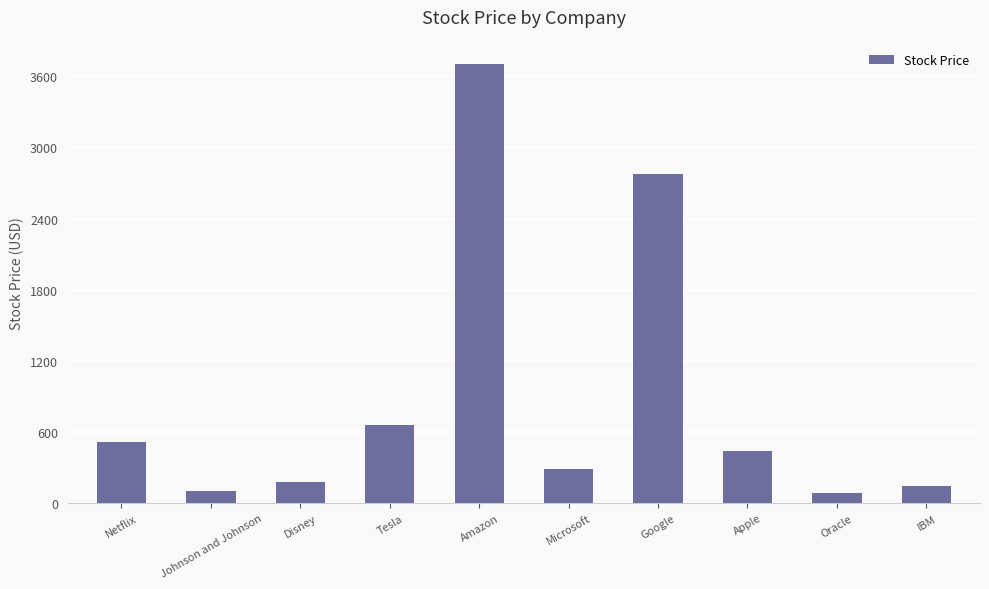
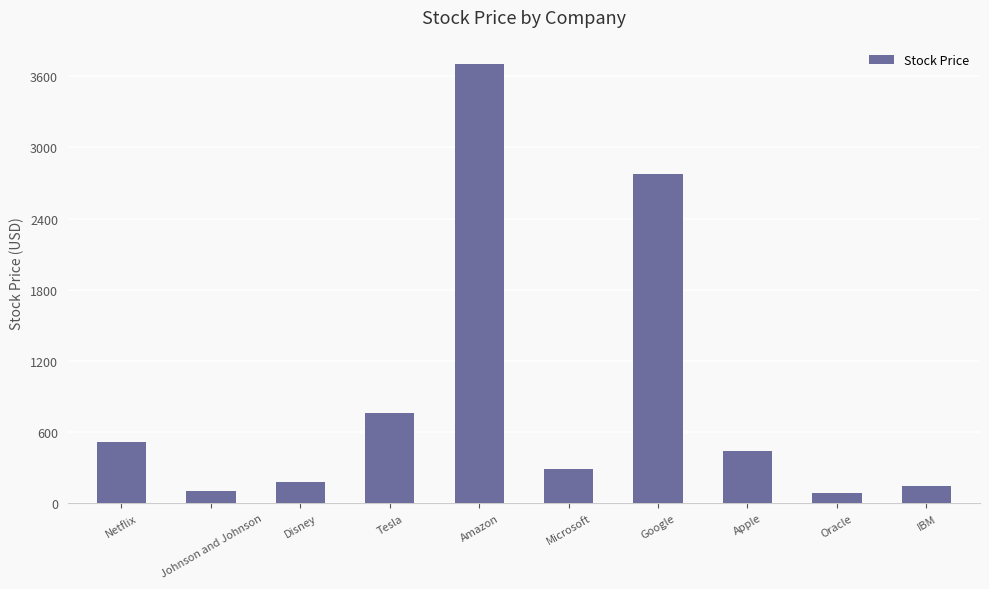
Tesla: 660 -> 760
